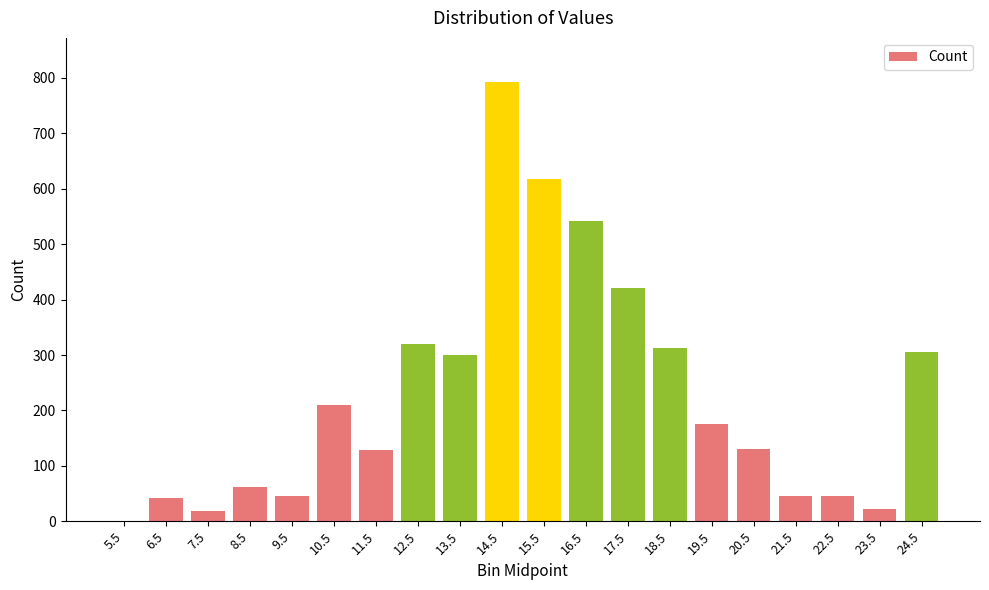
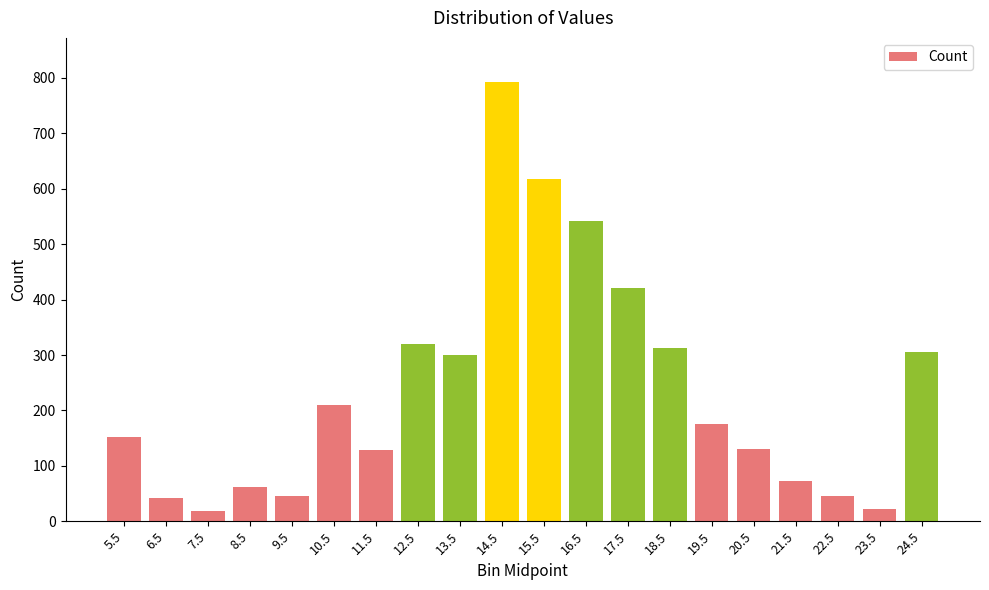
5.5: 0 -> 150
21.5: 50 -> 70
